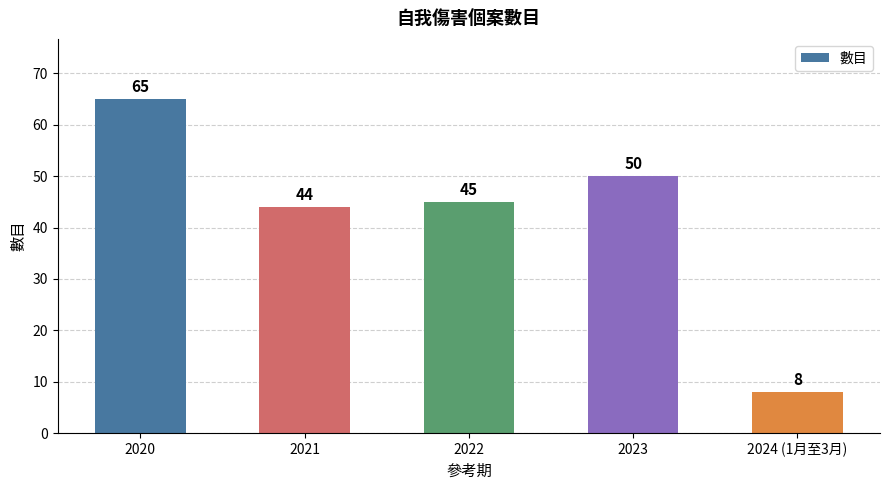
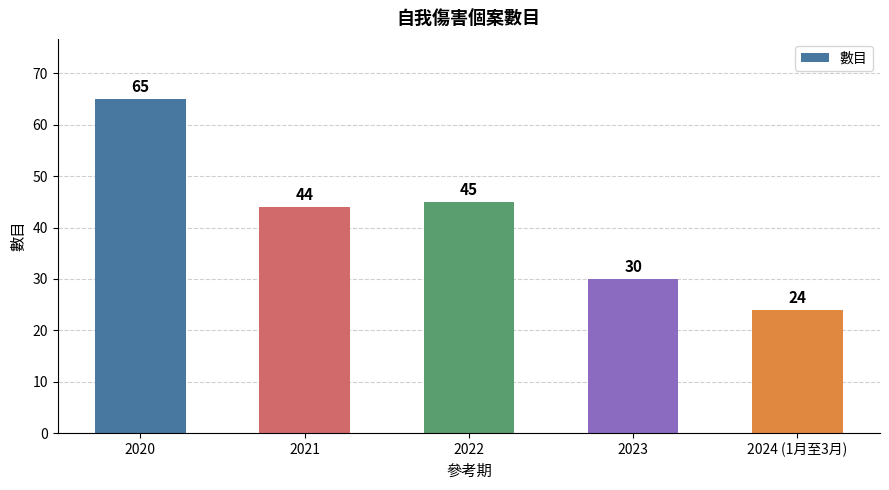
2023: 50 -> 30
2024 (1月至3月): 8 -> 24
